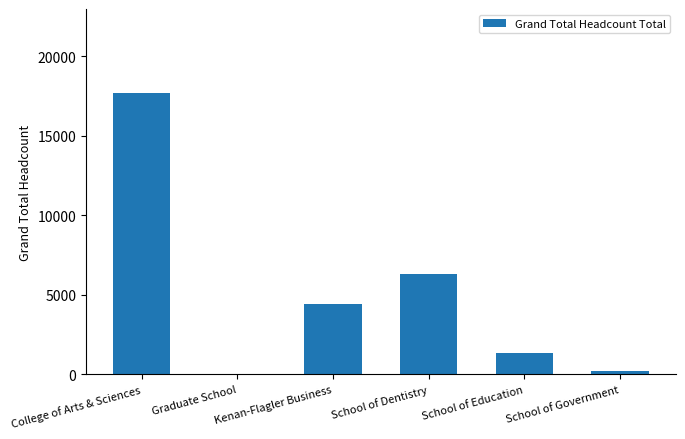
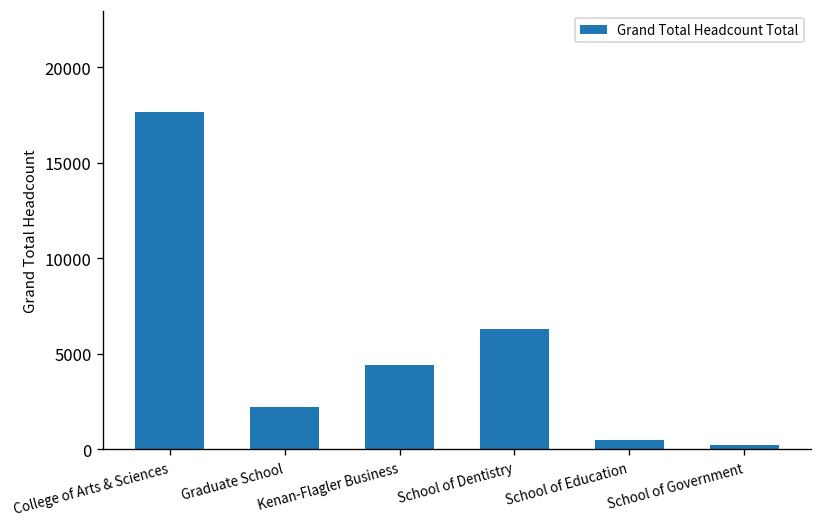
Graduate School: 0 -> 2200
School of Education: 1300 -> 500
